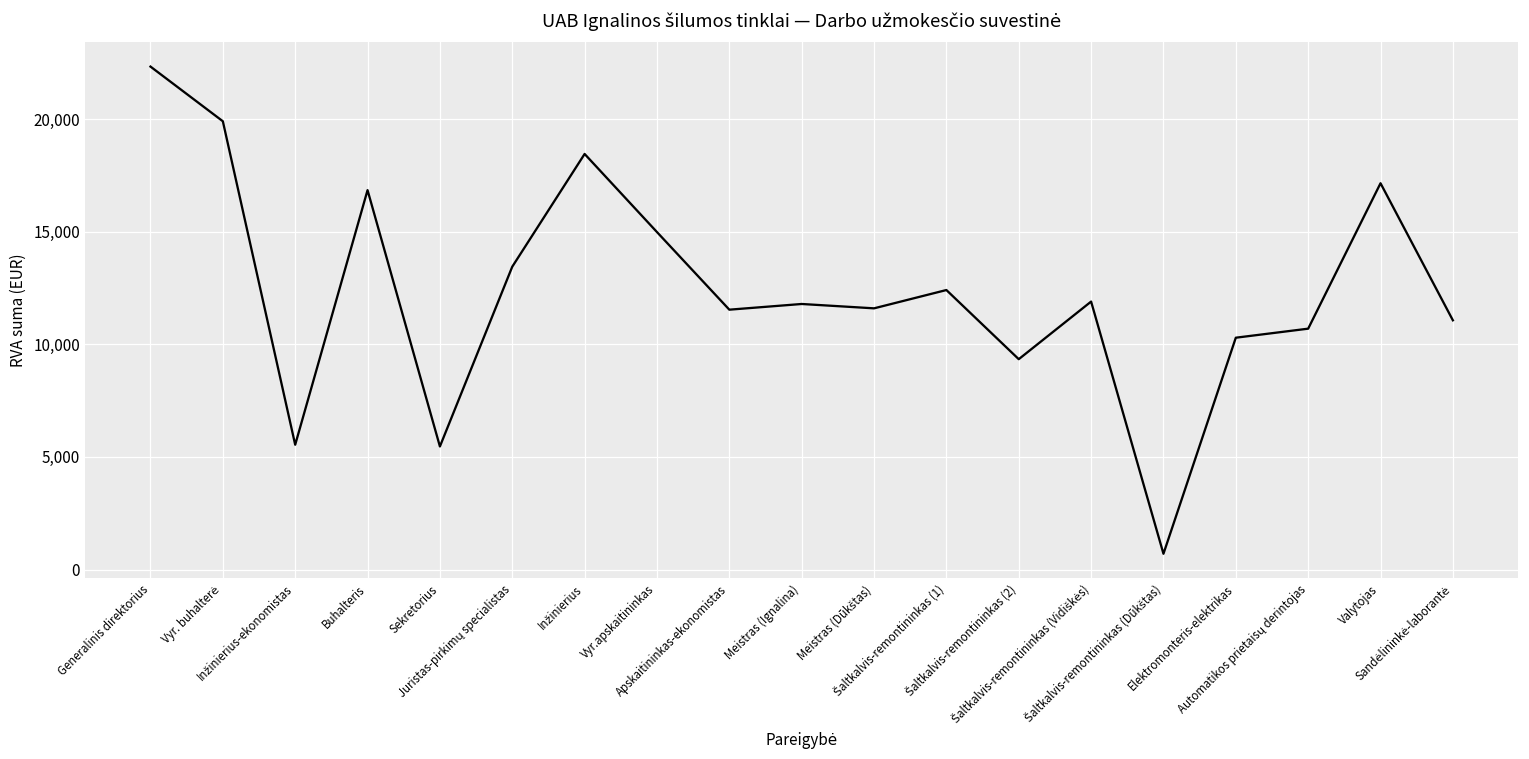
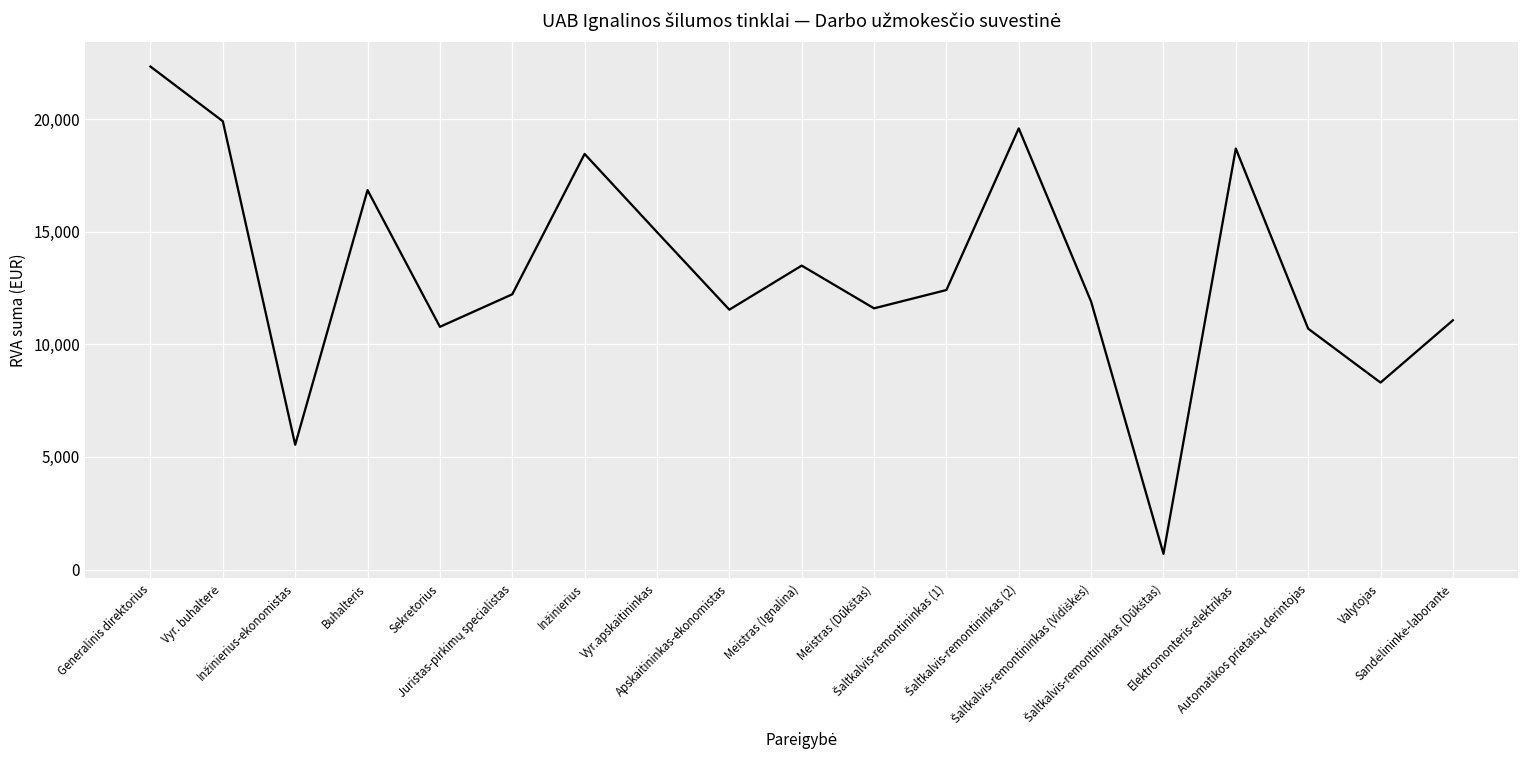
Sekretorius: 5,500 -> 10,800
Juristas-pirkimų specialistas: 13,400 -> 12,200
Meistras (Ignalina): 11,800 -> 13,500
Šaltkalvis-remontininkas (2): 9,300 -> 19,600
Elektromonteris-elektrikas: 10,300 -> 18,700
Valytojas: 17,200 -> 8,300
